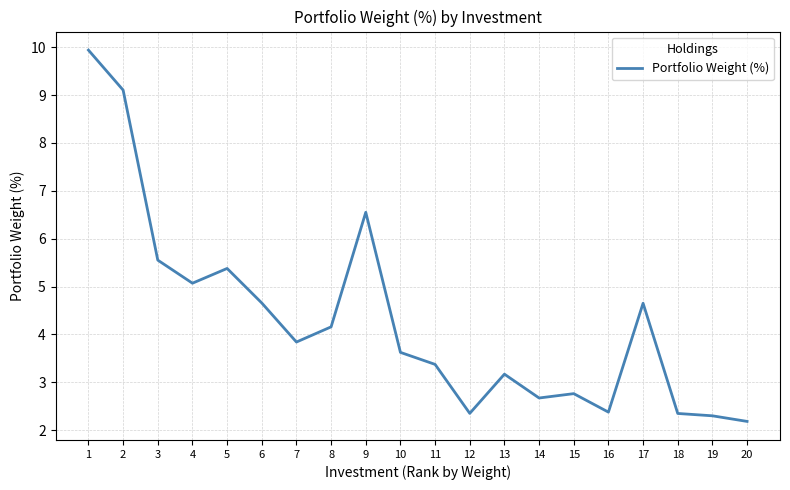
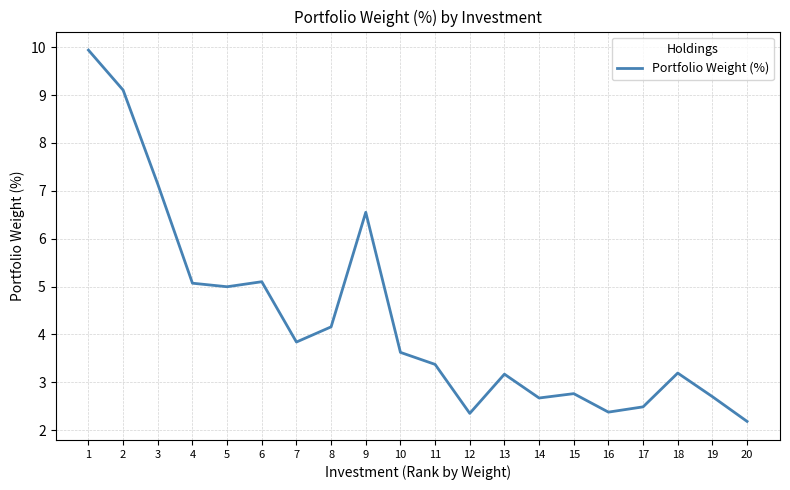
3: 5.6 -> 7.1
5: 5.4 -> 5.0
6: 4.7 -> 5.1
17: 4.7 -> 2.5
18: 2.3 -> 3.2
19: 2.3 -> 2.7
